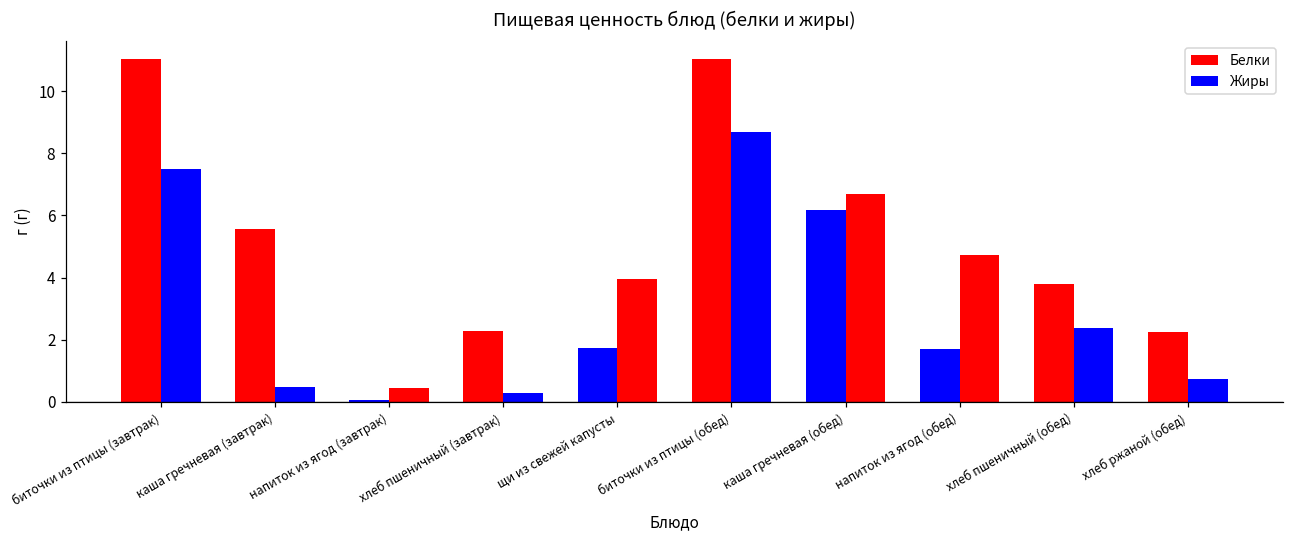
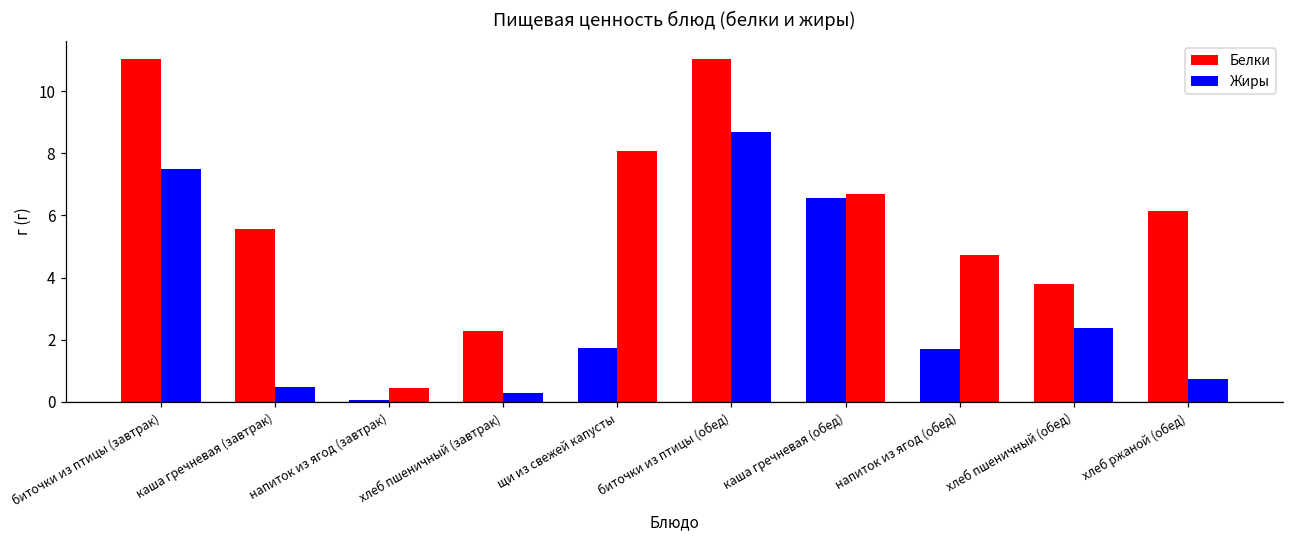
Жиры, щи из свежей капусты: 3.9 -> 8.1
Белки, каша гречневая (обед): 6.2 -> 6.6
Белки, хлеб ржаной (обед): 2.3 -> 6.1
